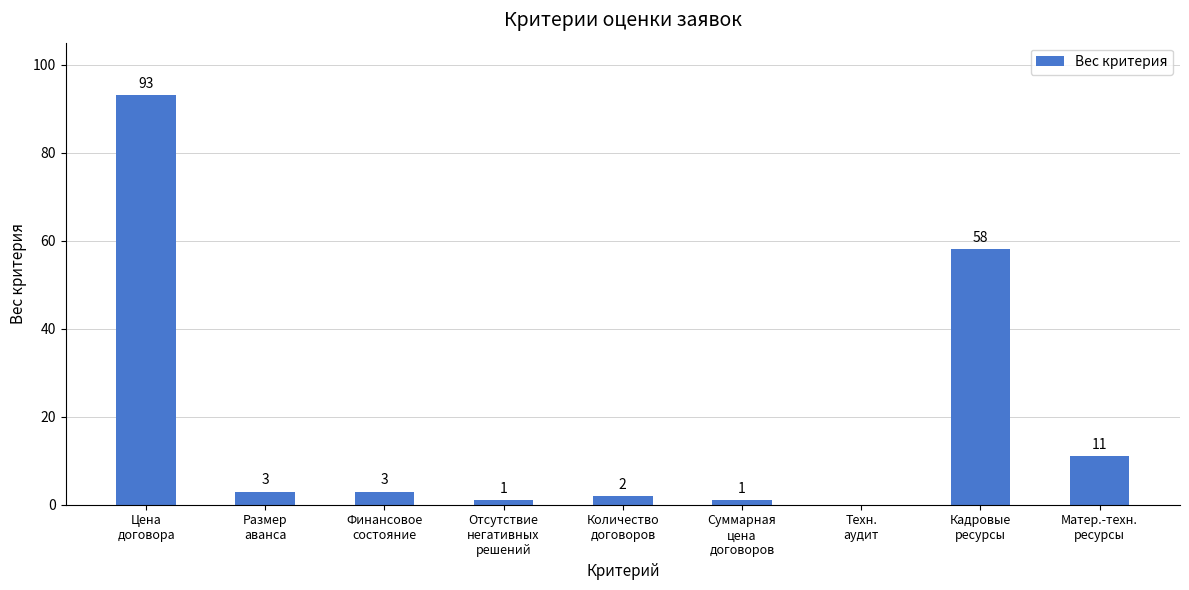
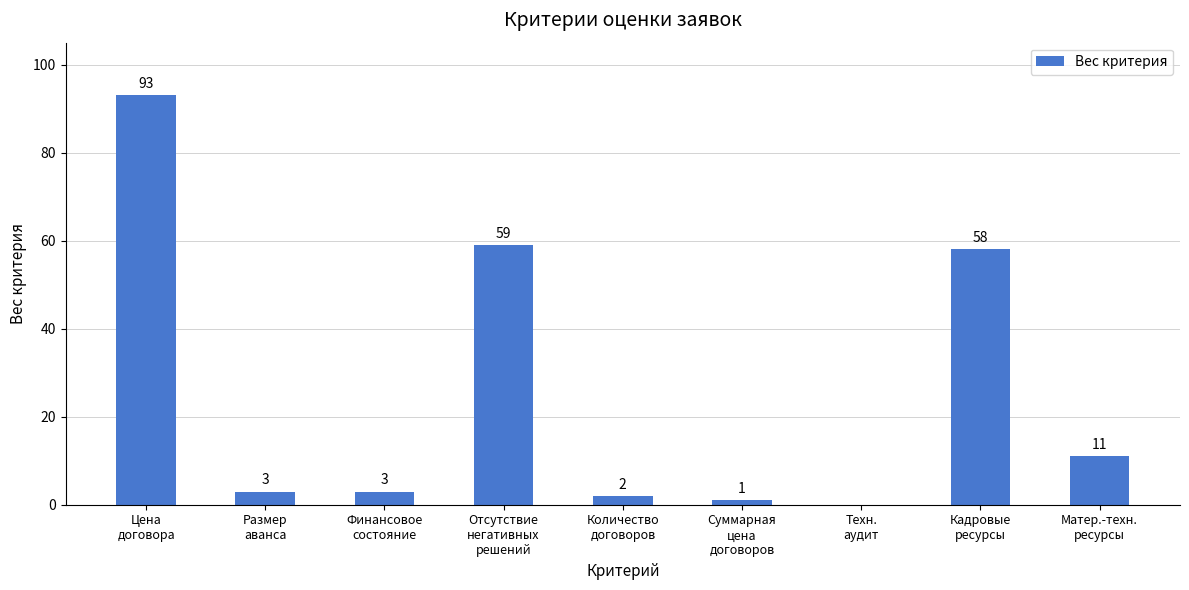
Отсутствие негативных решений: 1 -> 59
